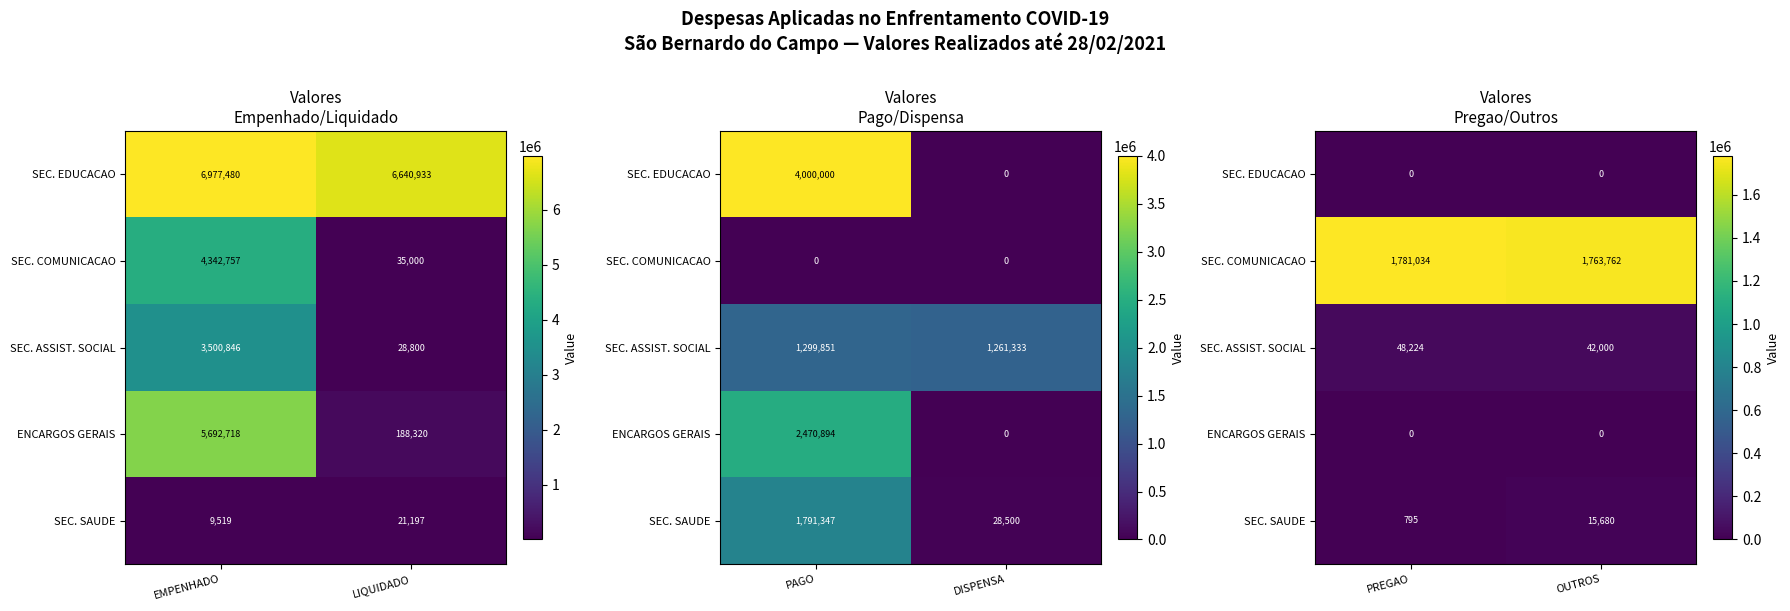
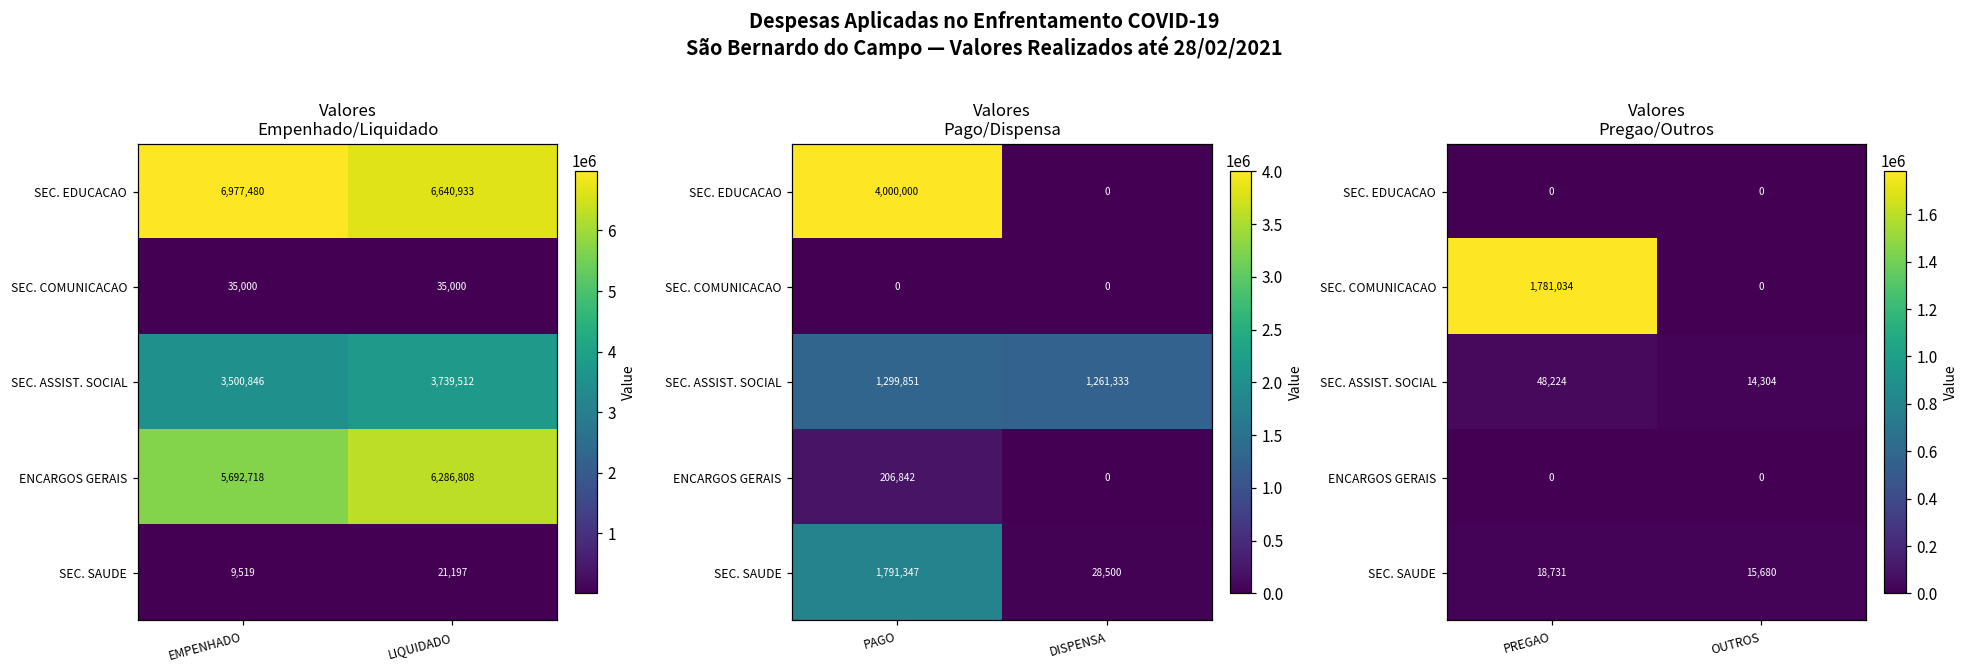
Valores Empenhado/Liquidado, SEC. COMUNICACAO, EMPENHADO: 4,342,757 -> 35,000
Valores Empenhado/Liquidado, SEC. ASSIST. SOCIAL, LIQUIDADO: 28,800 -> 3,739,512
Valores Empenhado/Liquidado, ENCARGOS GERAIS, LIQUIDADO: 188,320 -> 6,286,808
Valores Pago/Dispensa, ENCARGOS GERAIS, PAGO: 2,470,894 -> 206,842
Valores Pregao/Outros, SEC. COMUNICACAO, OUTROS: 1,763,762 -> 0
Valores Pregao/Outros, SEC. ASSIST. SOCIAL, OUTROS: 42,000 -> 14,304
Valores Pregao/Outros, SEC. SAUDE, PREGAO: 795 -> 18,731
